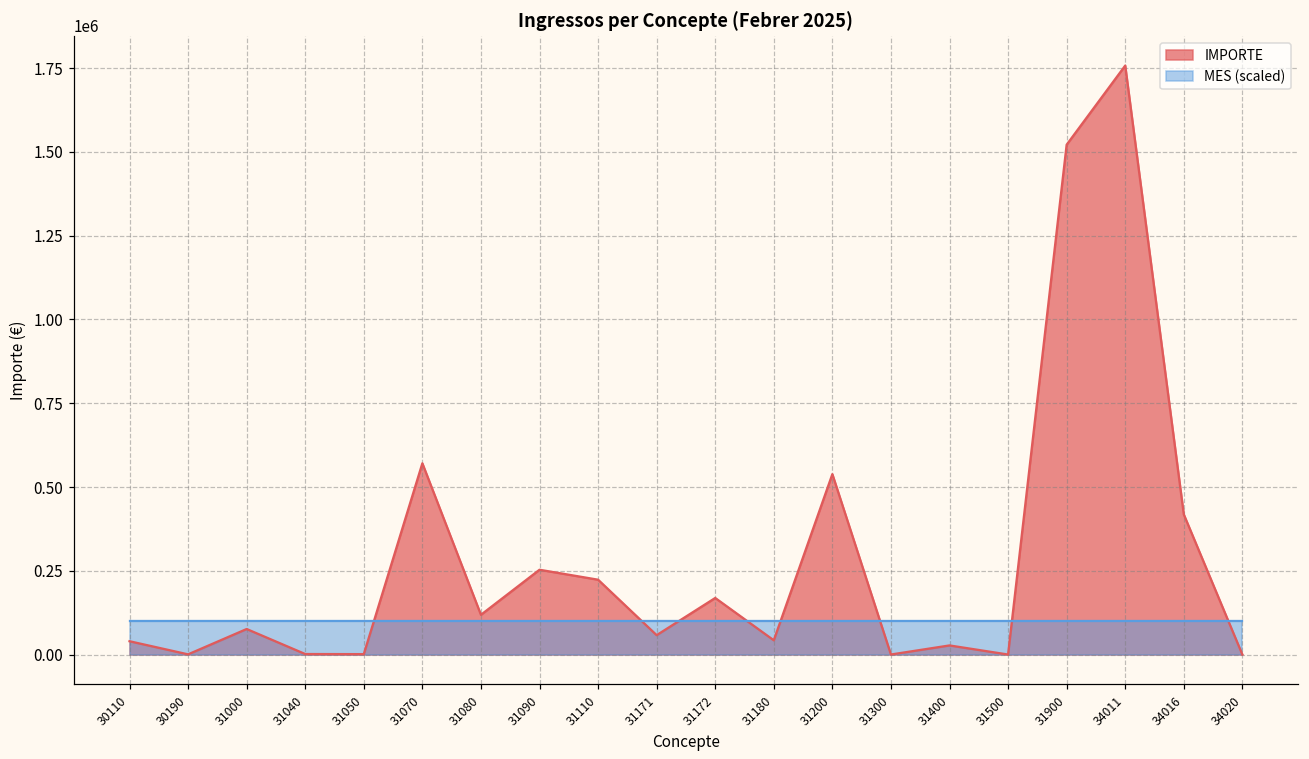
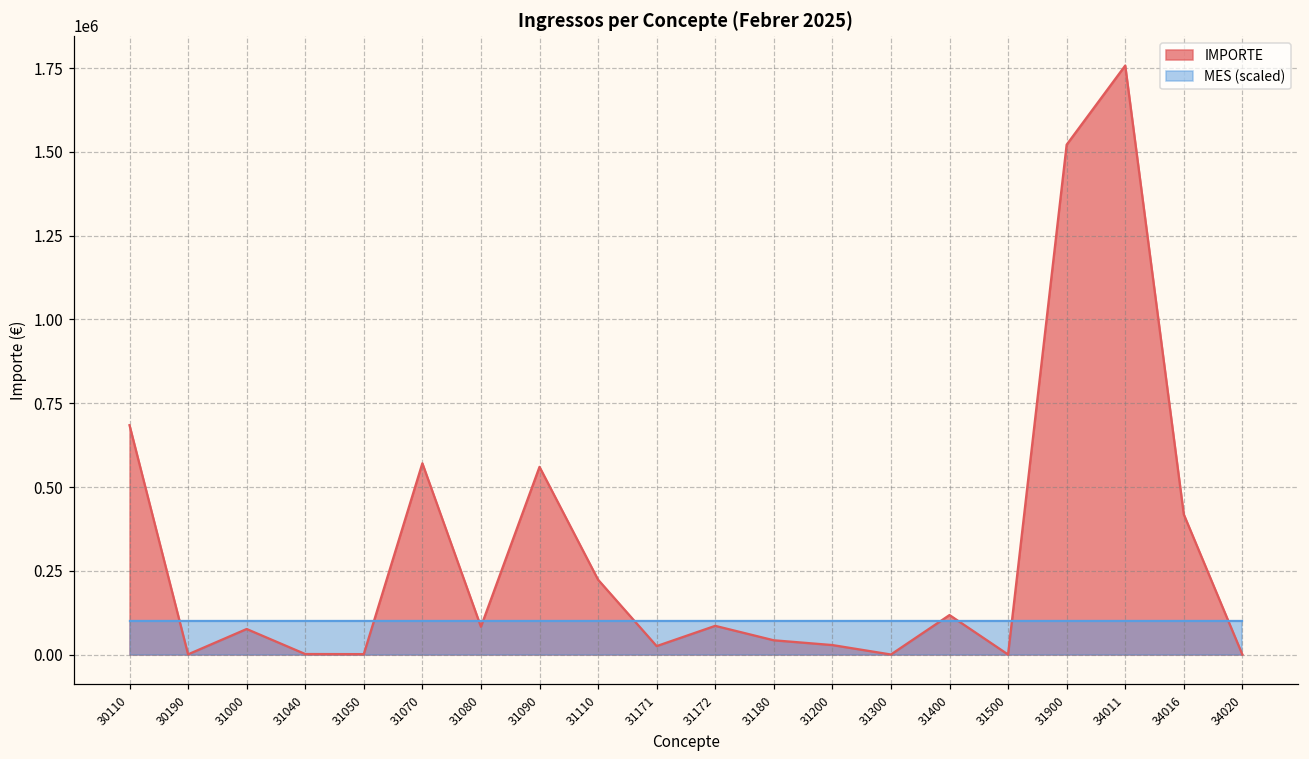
IMPORTE, 30110: 40000 -> 680000
IMPORTE, 31080: 120000 -> 80000
IMPORTE, 31090: 250000 -> 560000
IMPORTE, 31171: 60000 -> 30000
IMPORTE, 31172: 170000 -> 90000
IMPORTE, 31200: 540000 -> 30000
IMPORTE, 31400: 30000 -> 120000
